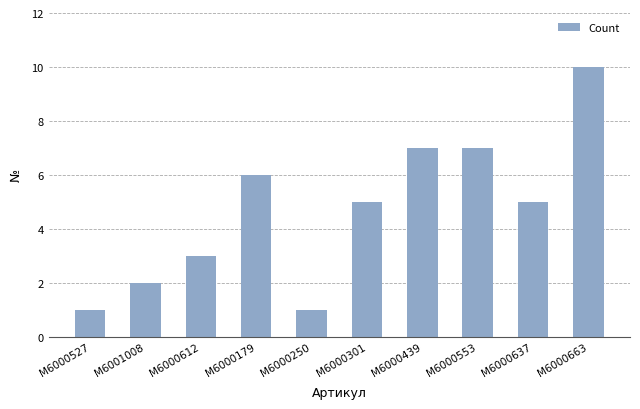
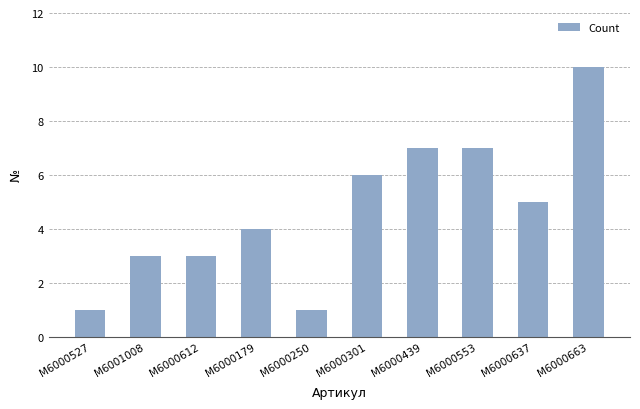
M6001008: 2 -> 3
M6000179: 6 -> 4
M6000301: 5 -> 6
